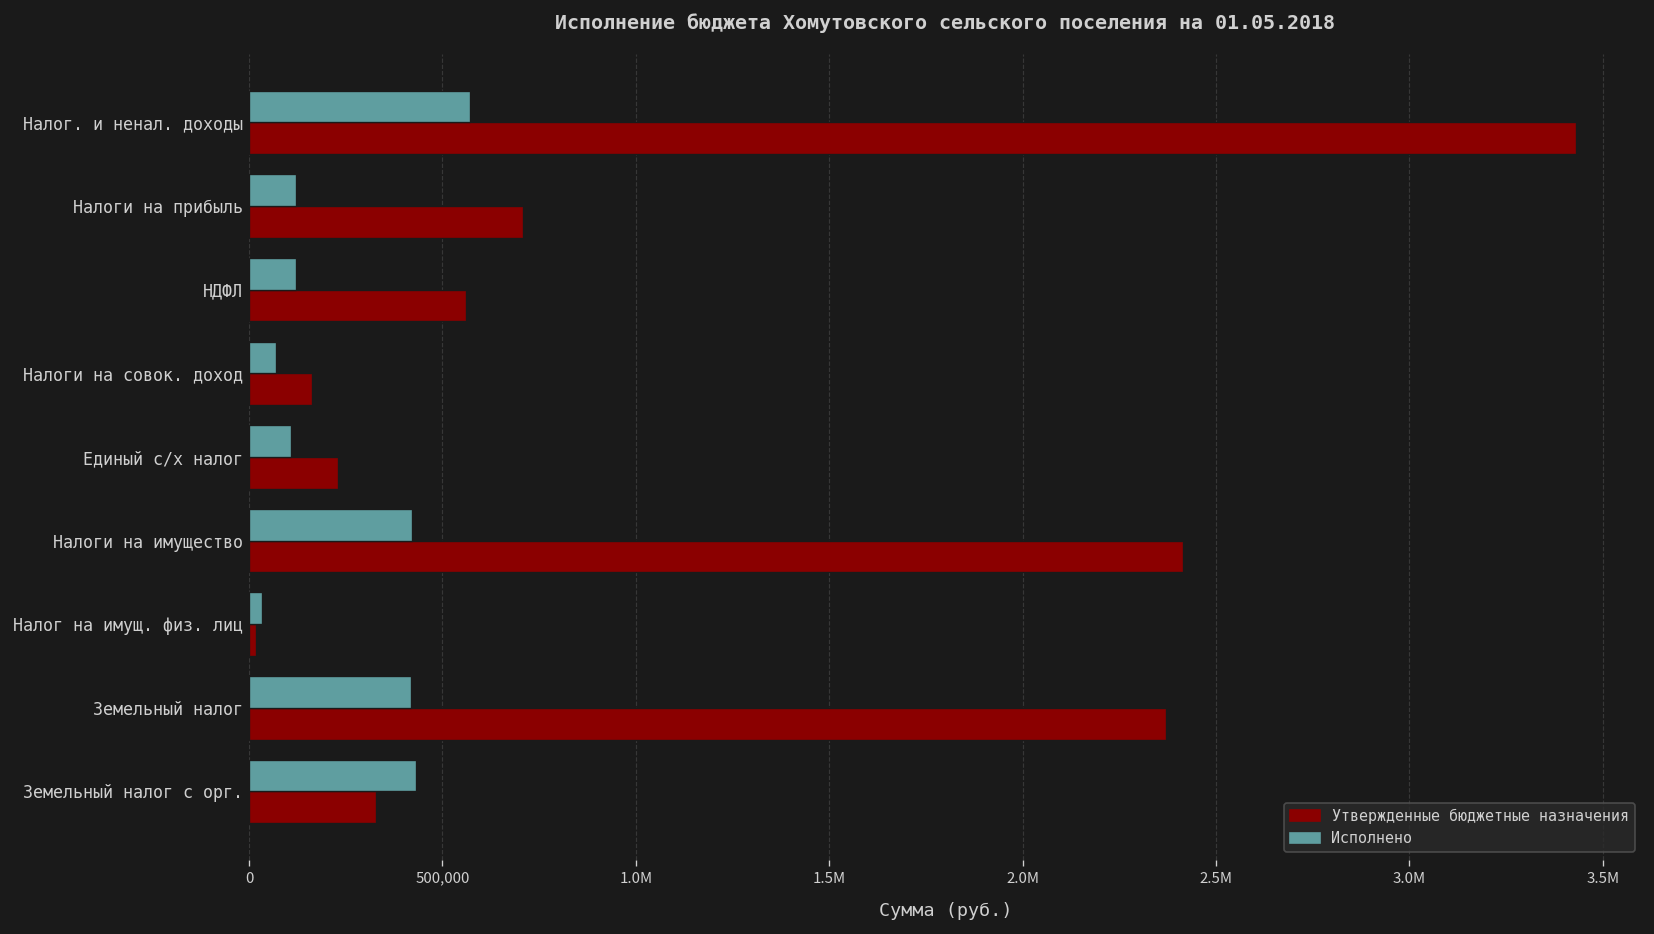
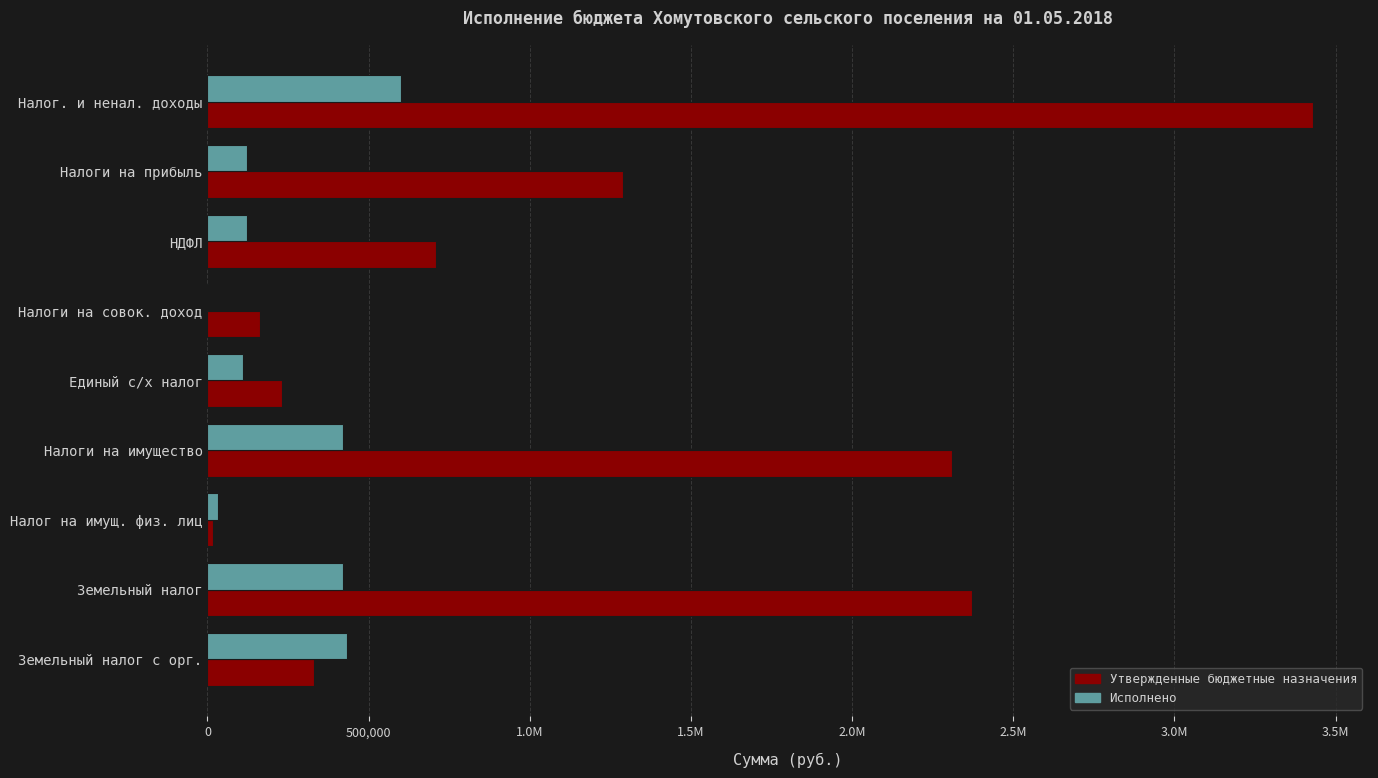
Исполнено, Налог. и ненал. доходы: 570,000 -> 600,000
Утвержденные бюджетные назначения, Налоги на прибыль: 710,000 -> 1,290,000
Утвержденные бюджетные назначения, НДФЛ: 560,000 -> 710,000
Исполнено, Налоги на совок. доход: 70,000 -> 0
Утвержденные бюджетные назначения, Налоги на имущество: 2,410,000 -> 2,310,000
